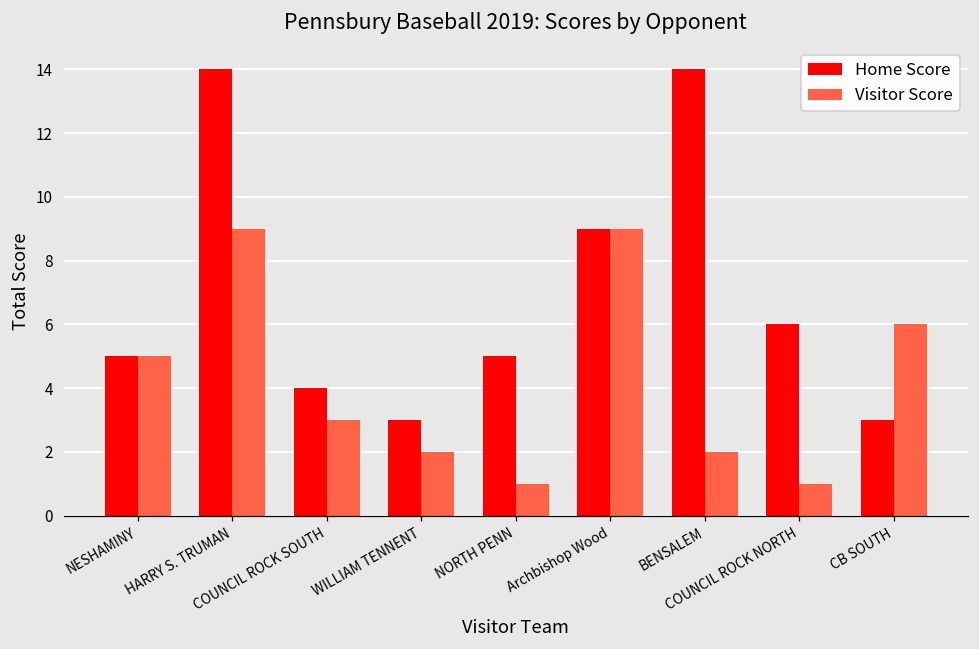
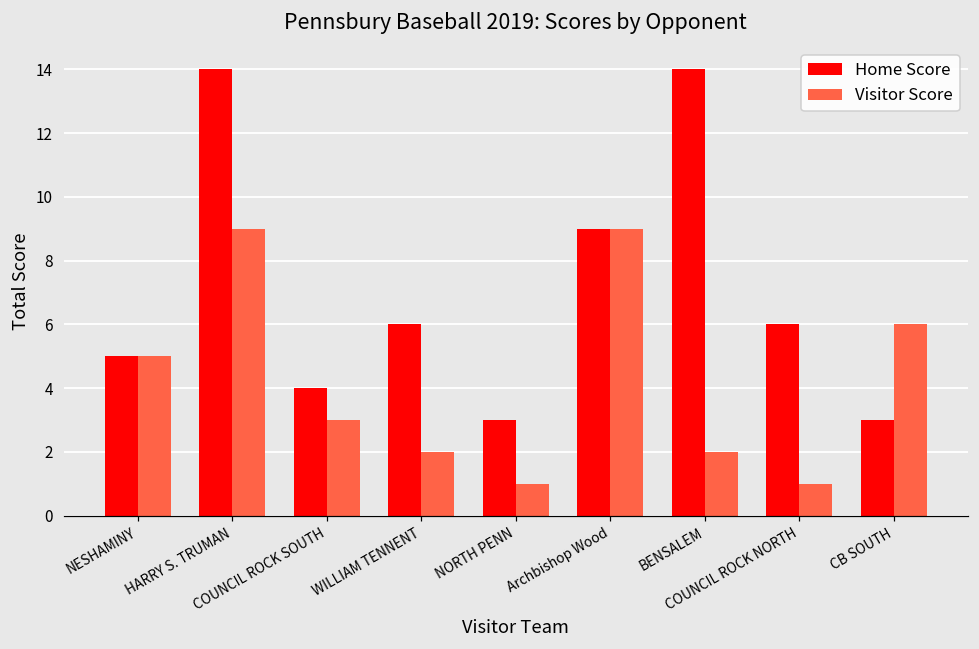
Home Score, WILLIAM TENNENT: 3 -> 6
Home Score, NORTH PENN: 5 -> 3
